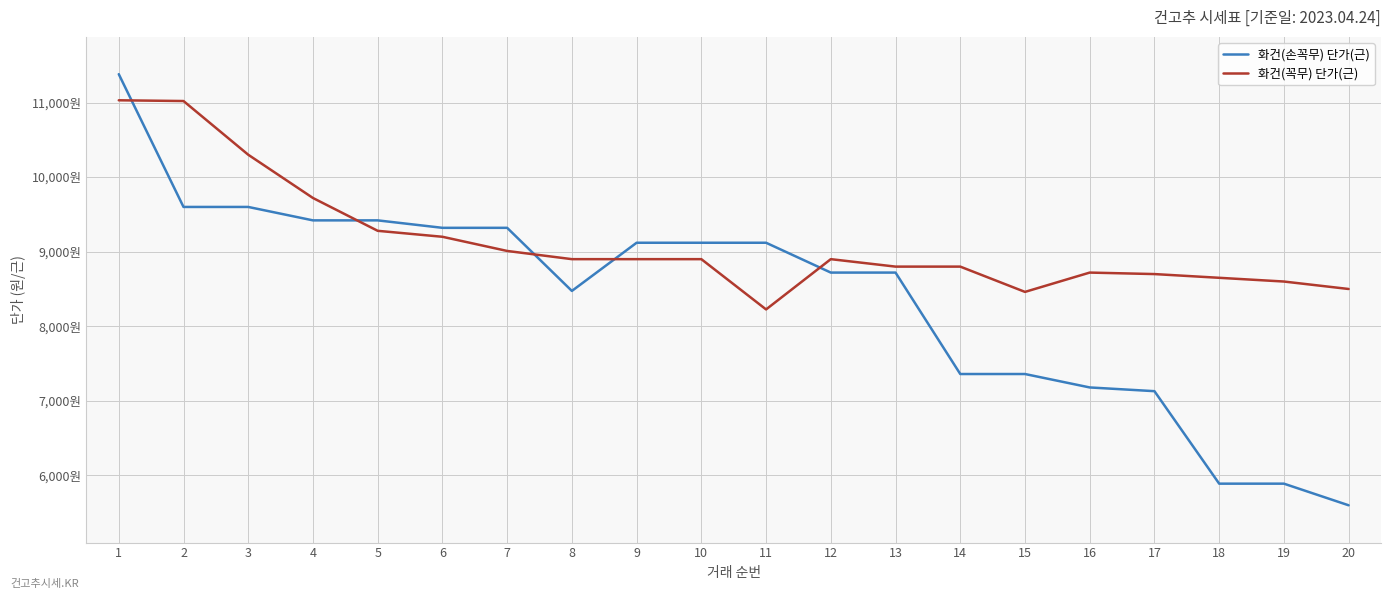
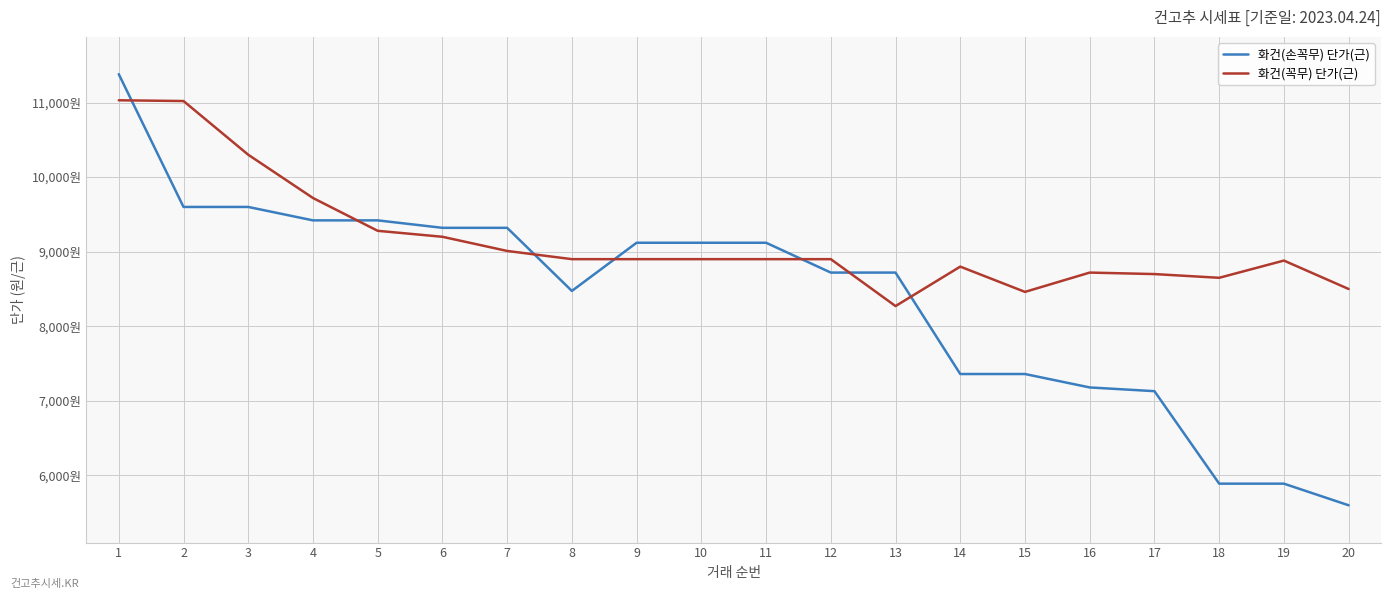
화건(꼭무) 단가(근), 11: 8,200원 -> 8,900원
화건(꼭무) 단가(근), 13: 8,800원 -> 8,300원
화건(꼭무) 단가(근), 19: 8,600원 -> 8,900원
